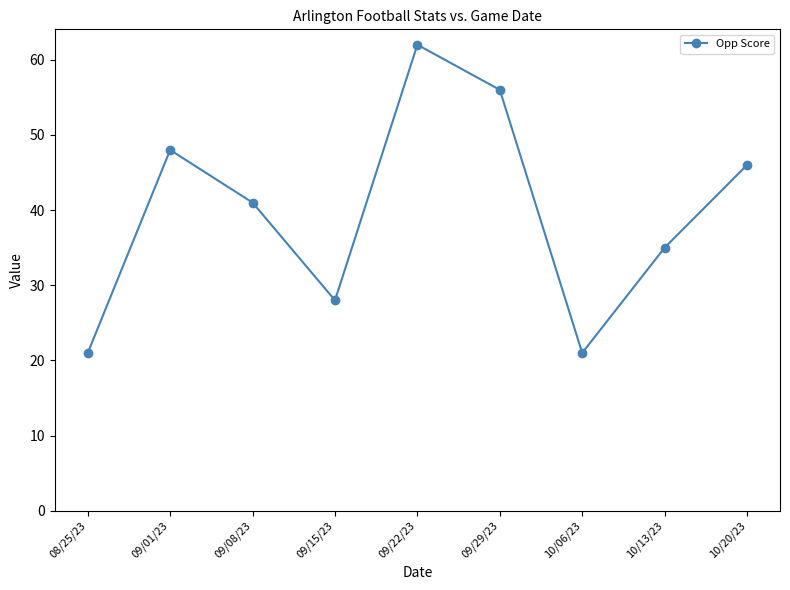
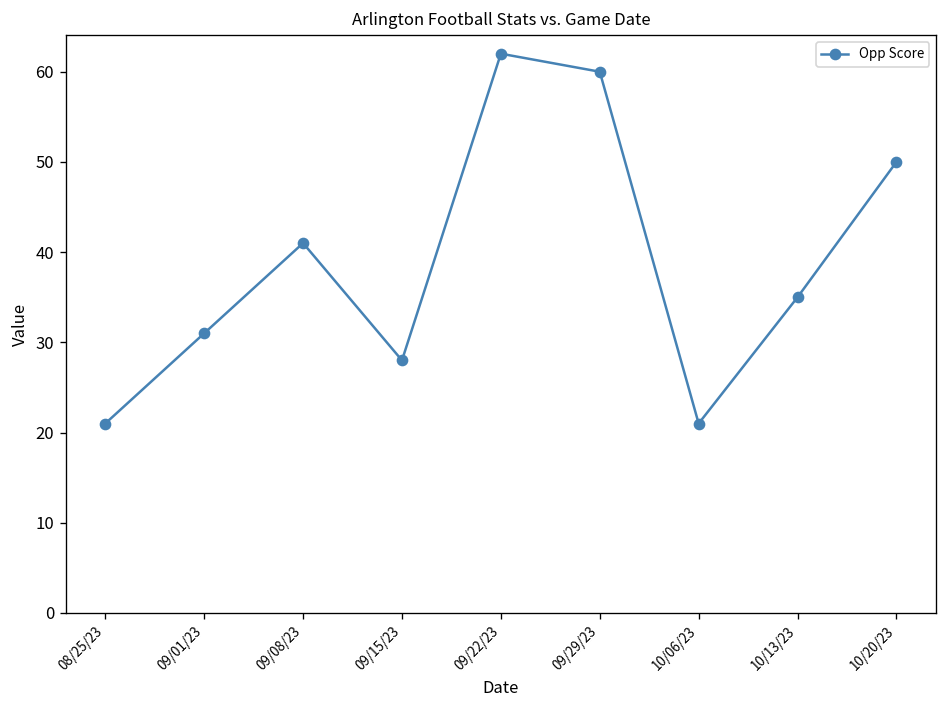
09/01/23: 48 -> 31
09/29/23: 56 -> 60
10/20/23: 46 -> 50
